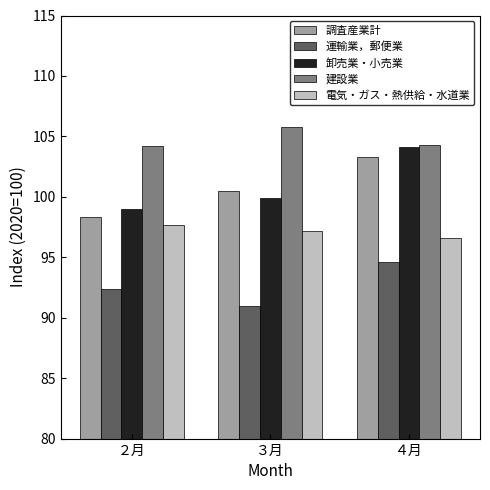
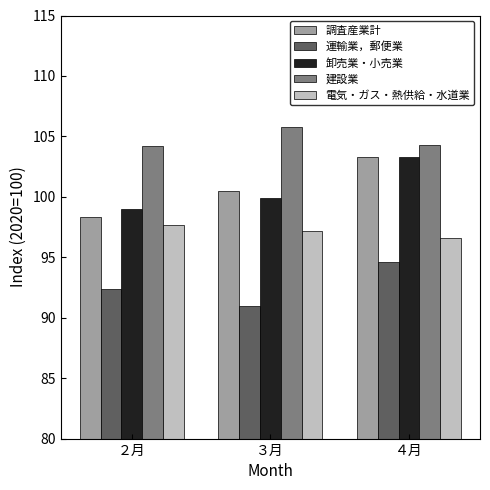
卸売業・小売業, ４月: 104.1 -> 103.3
